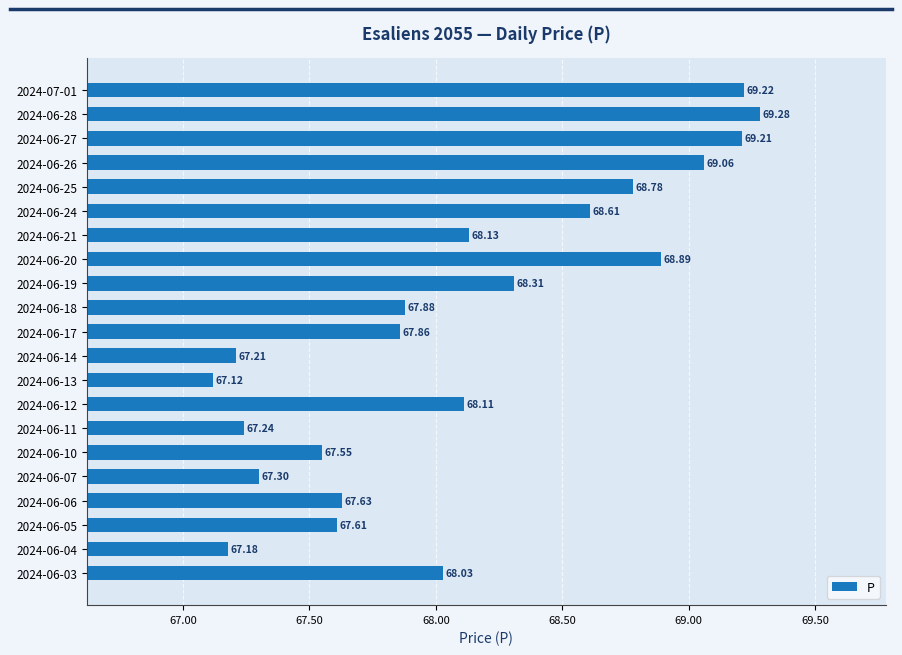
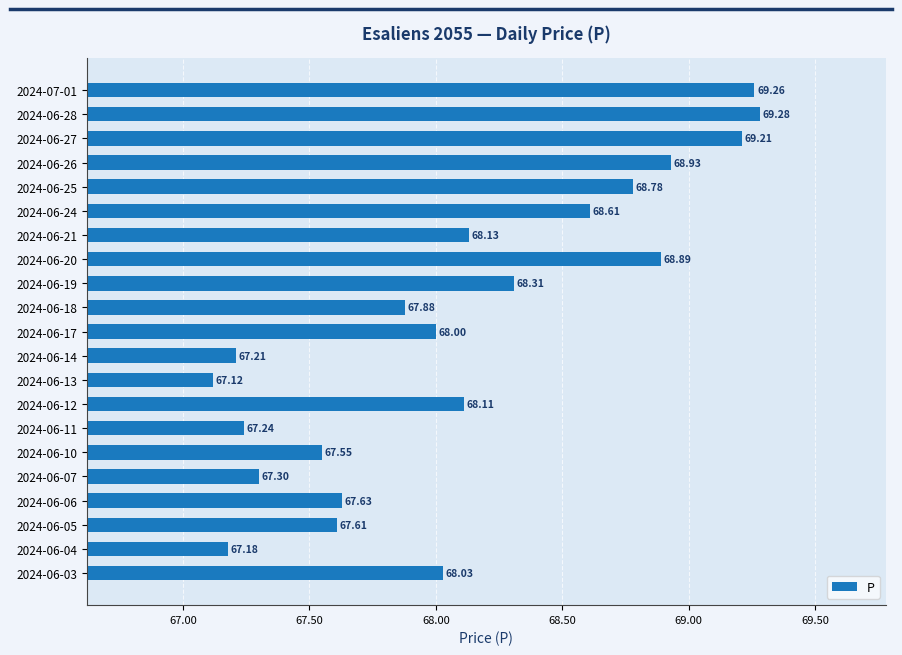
2024-07-01: 69.22 -> 69.26
2024-06-26: 69.06 -> 68.93
2024-06-17: 67.86 -> 68.00
